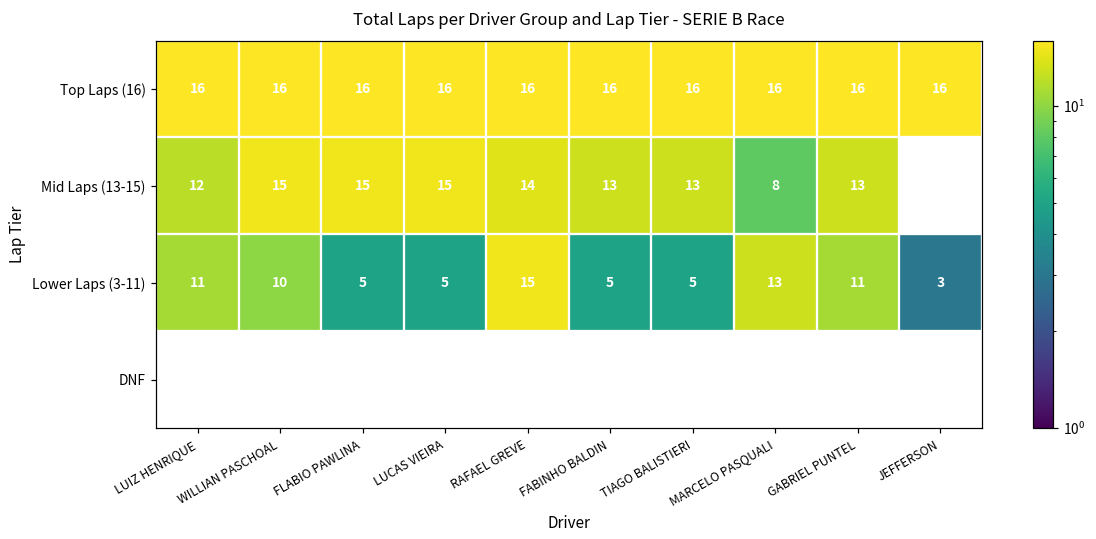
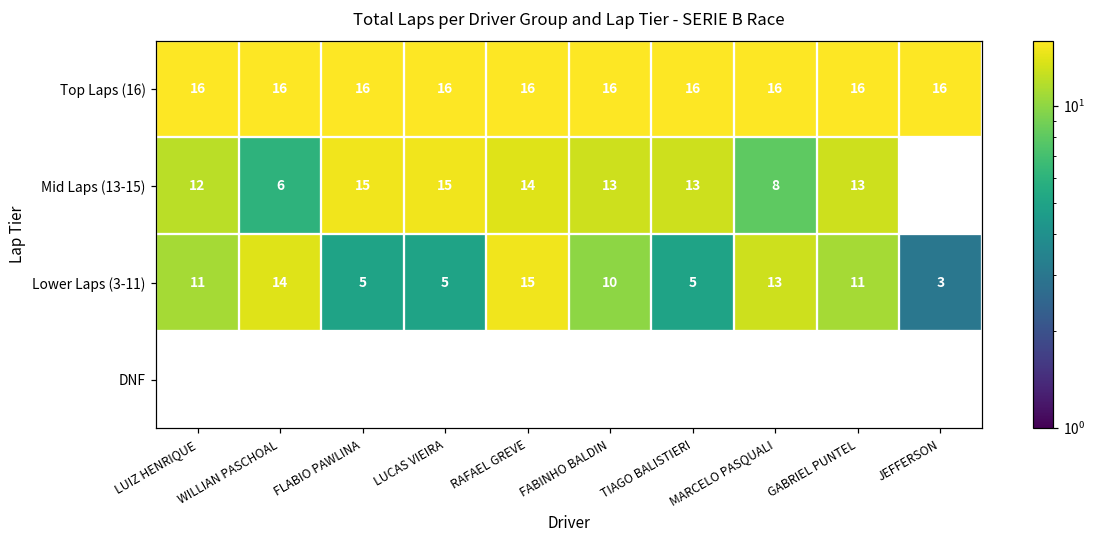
Mid Laps (13-15), WILLIAN PASCHOAL: 15 -> 6
Lower Laps (3-11), WILLIAN PASCHOAL: 10 -> 14
Lower Laps (3-11), FABINHO BALDIN: 5 -> 10
